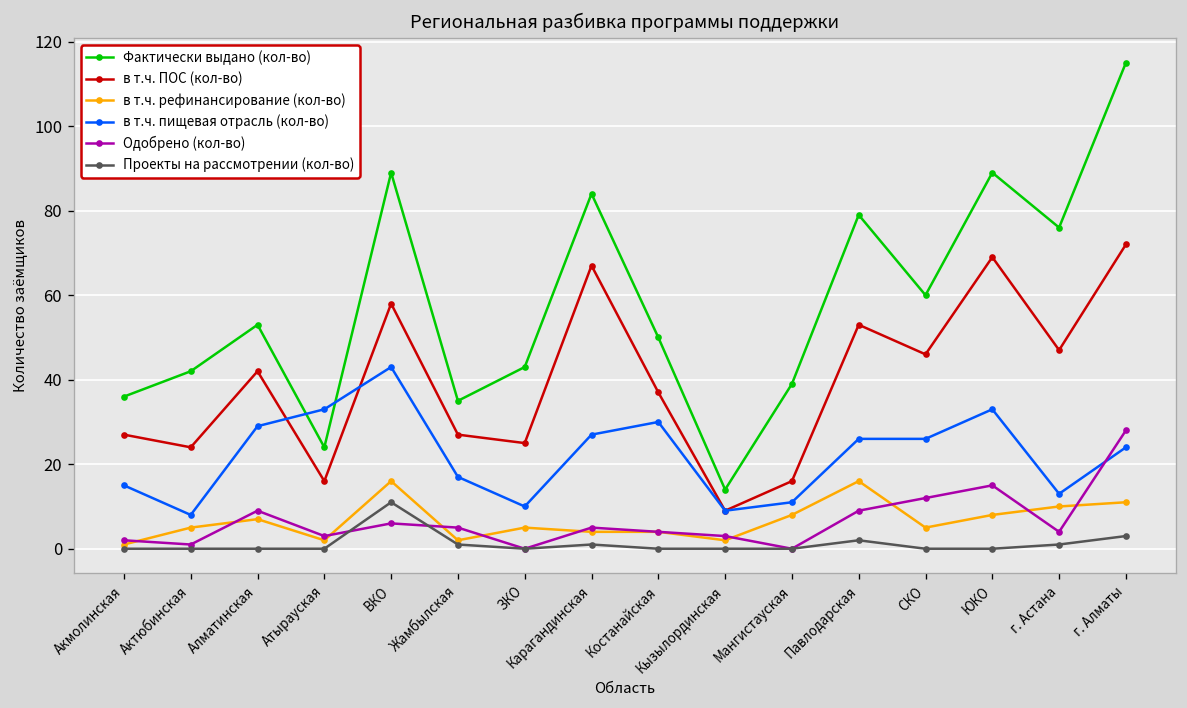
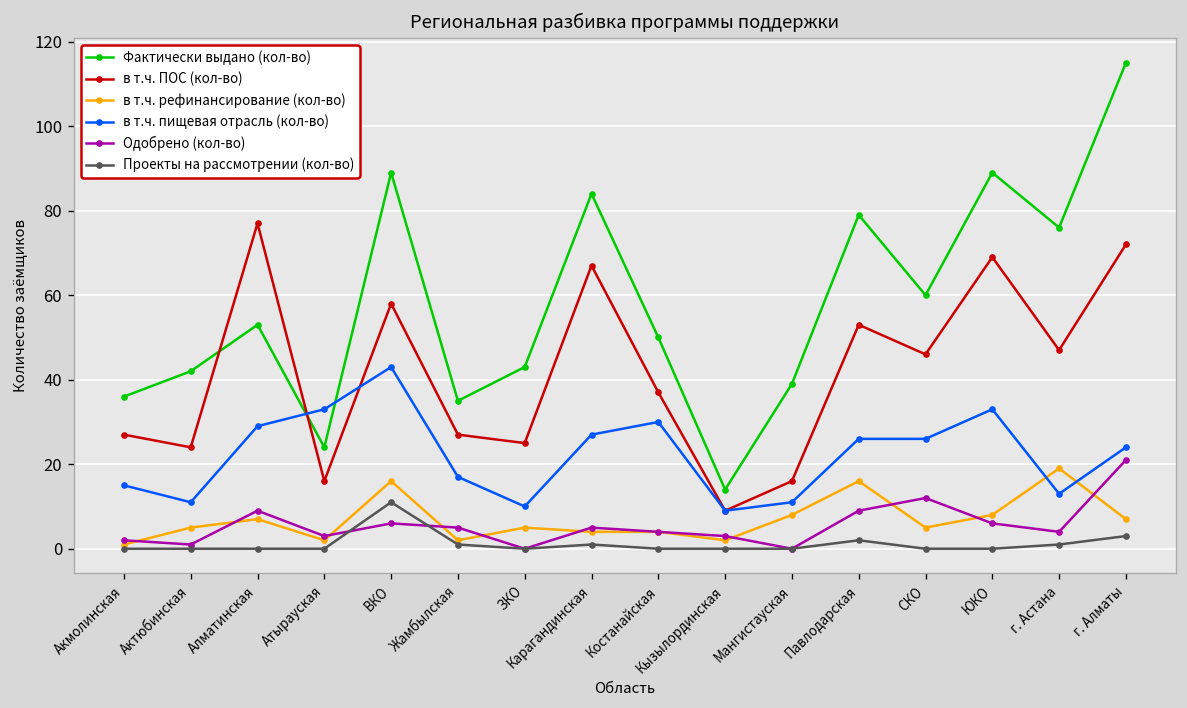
в т.ч. пищевая отрасль (кол-во), Актюбинская: 8 -> 11
в т.ч. ПОС (кол-во), Алматинская: 42 -> 77
Одобрено (кол-во), ЮКО: 15 -> 6
в т.ч. рефинансирование (кол-во), г. Астана: 10 -> 19
в т.ч. рефинансирование (кол-во), г. Алматы: 11 -> 7
Одобрено (кол-во), г. Алматы: 28 -> 21
